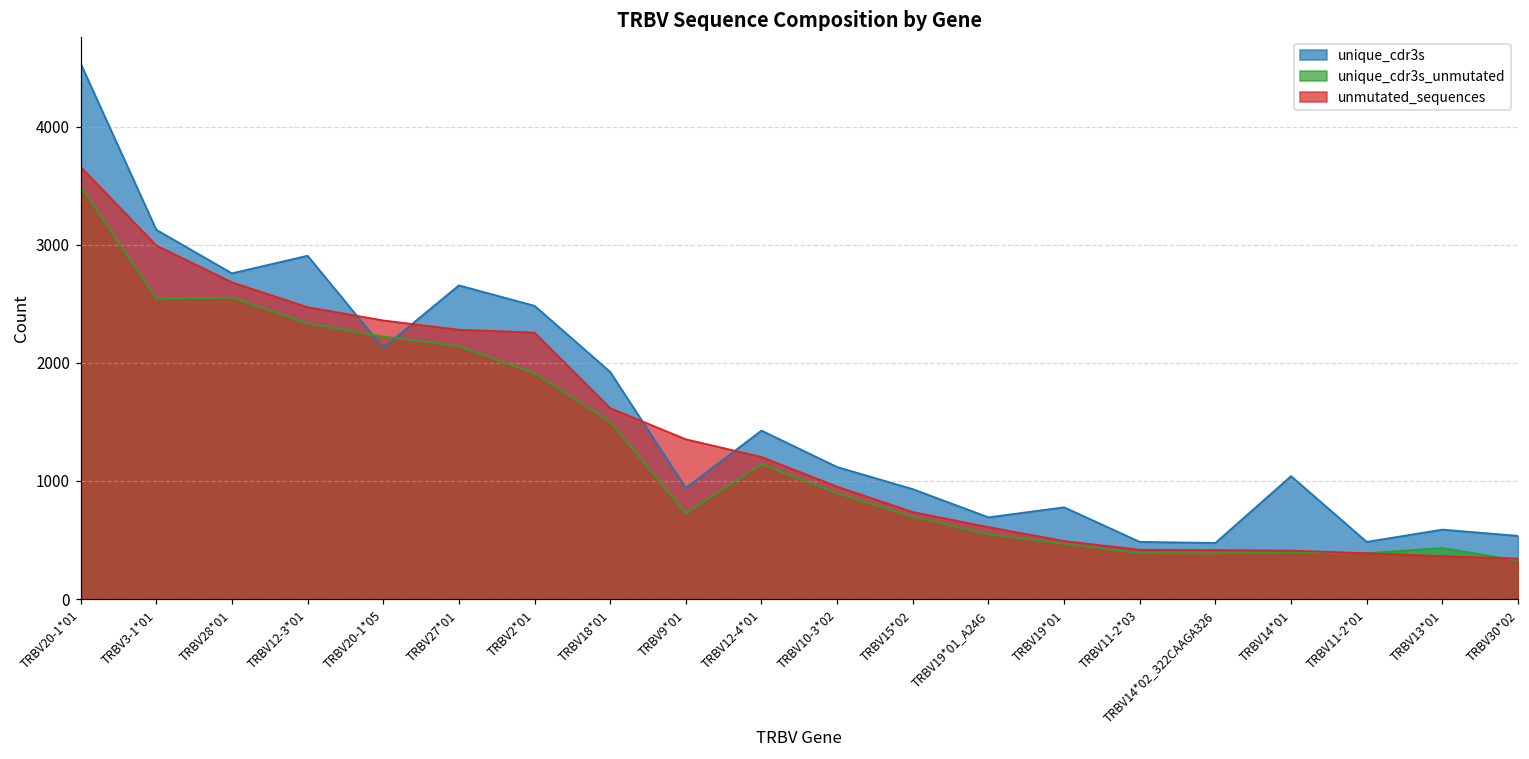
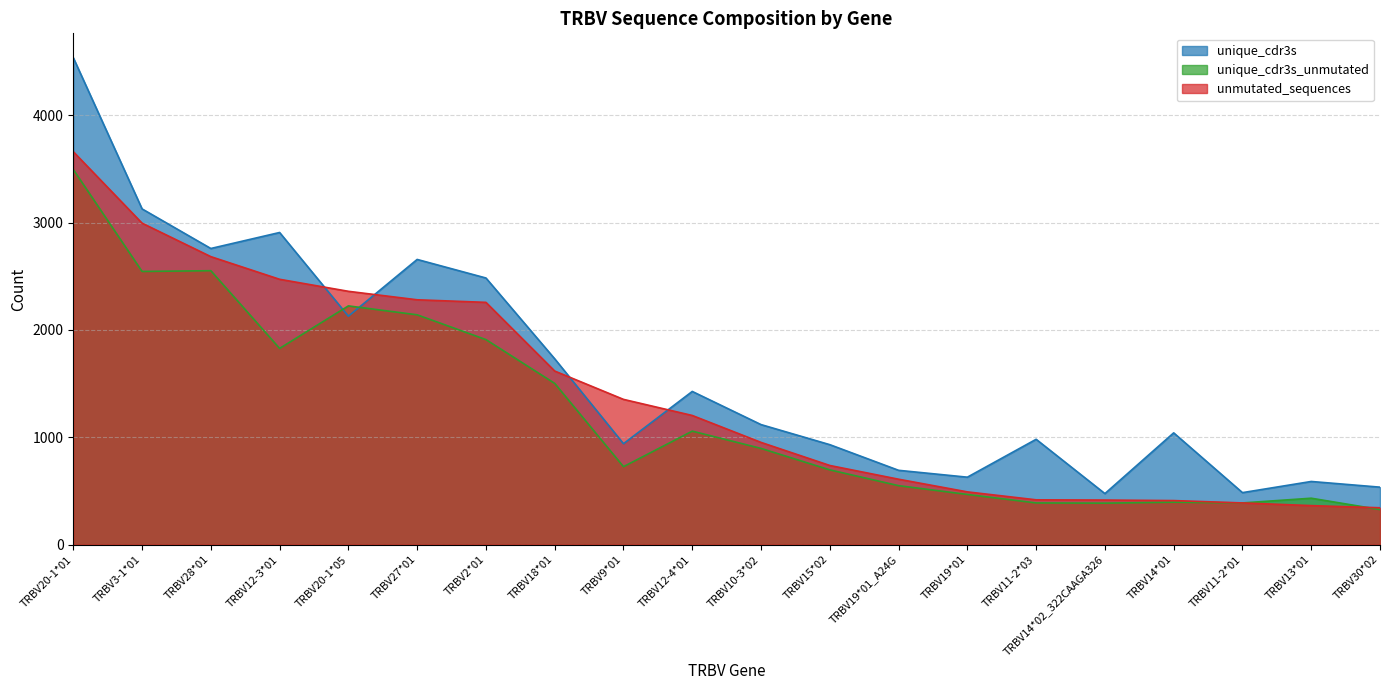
unique_cdr3s_unmutated, TRBV12-3*01: 2330 -> 1830
unique_cdr3s, TRBV18*01: 1920 -> 1730
unique_cdr3s_unmutated, TRBV12-4*01: 1140 -> 1060
unique_cdr3s, TRBV19*01: 780 -> 630
unique_cdr3s, TRBV11-2*03: 480 -> 980
